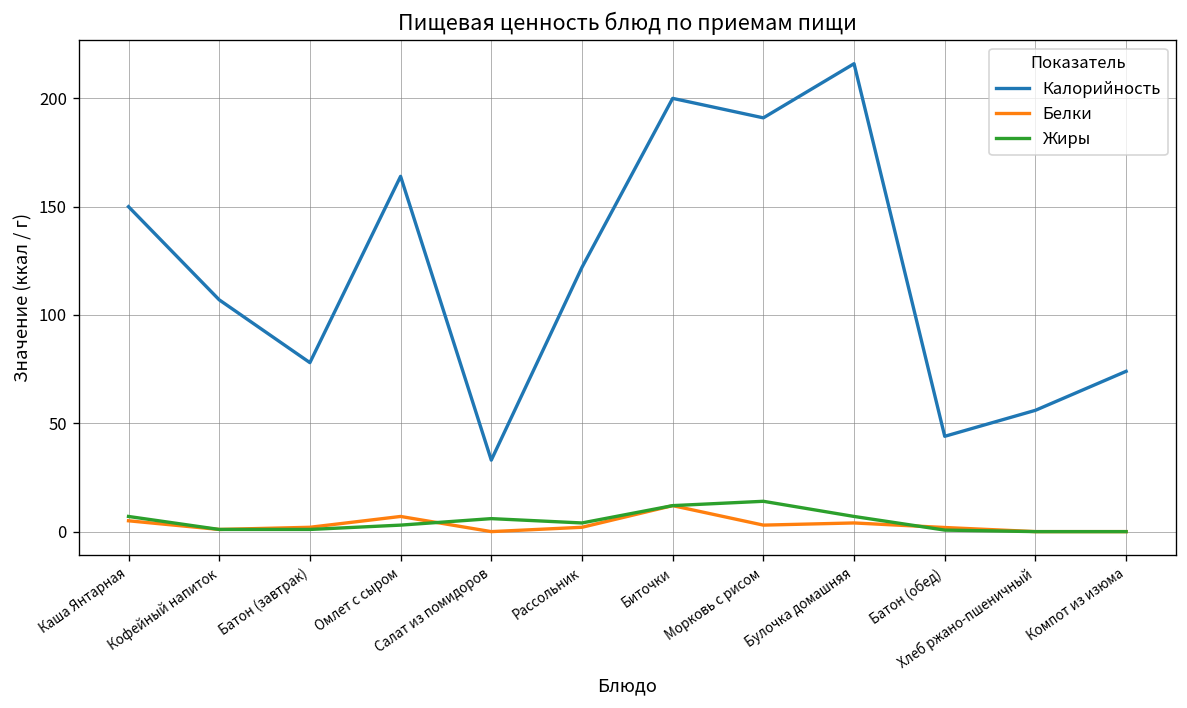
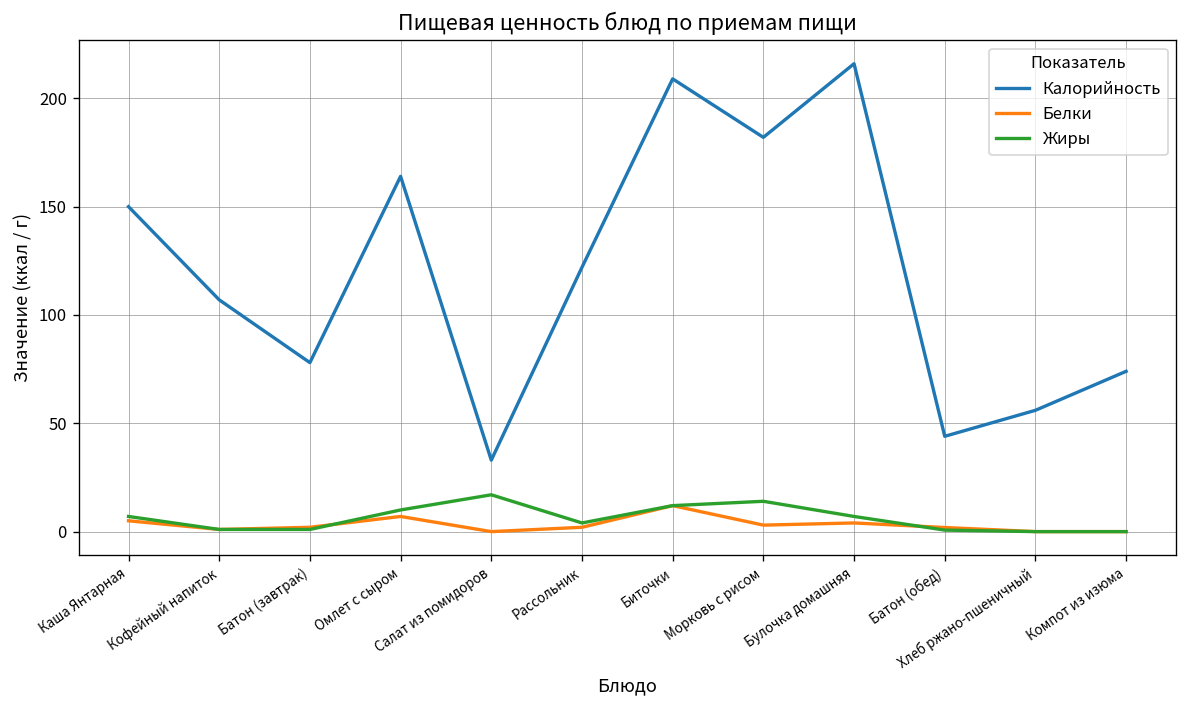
Жиры, Омлет с сыром: 3 -> 10
Жиры, Салат из помидоров: 6 -> 17
Калорийность, Биточки: 200 -> 209
Калорийность, Морковь с рисом: 191 -> 182
